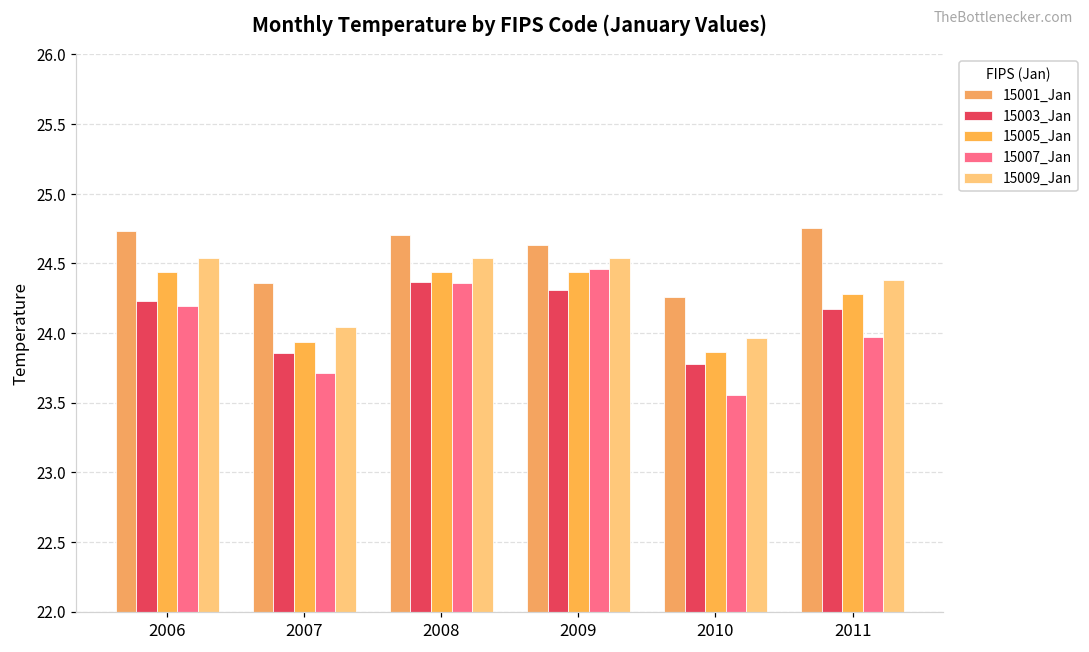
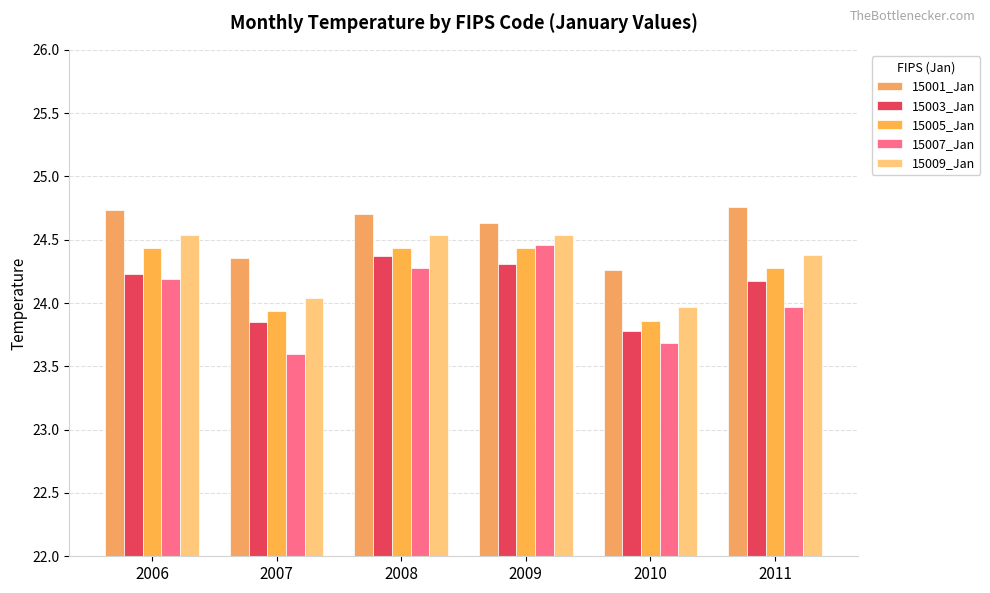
15007_Jan, 2007: 23.71 -> 23.60
15007_Jan, 2008: 24.36 -> 24.28
15007_Jan, 2010: 23.55 -> 23.68
